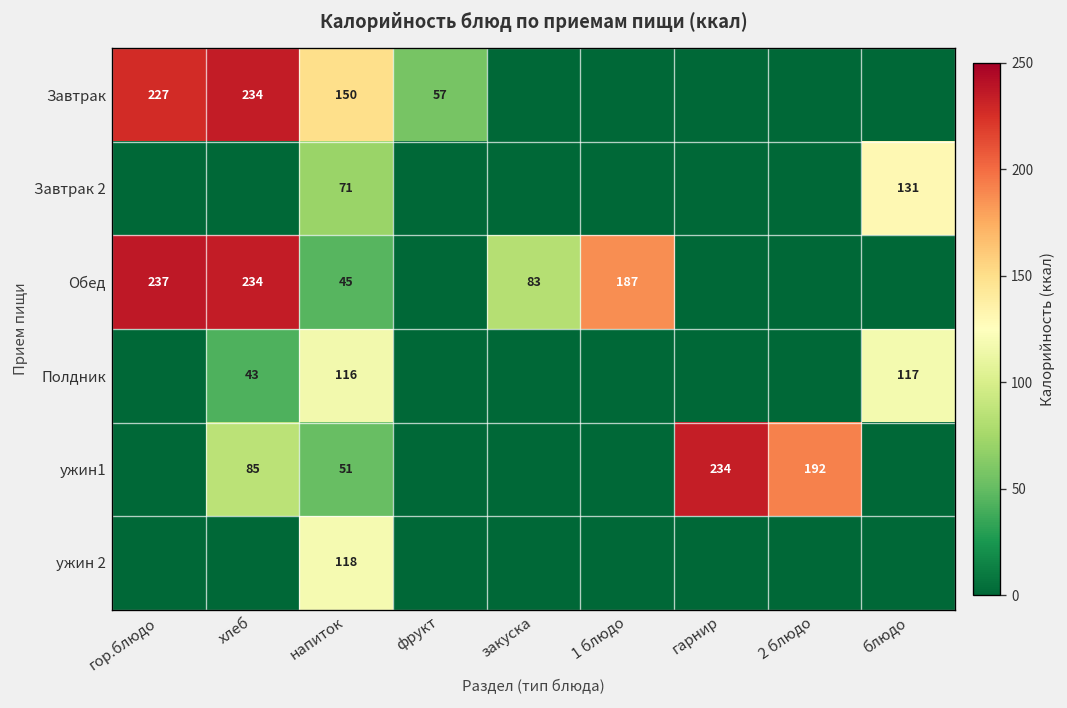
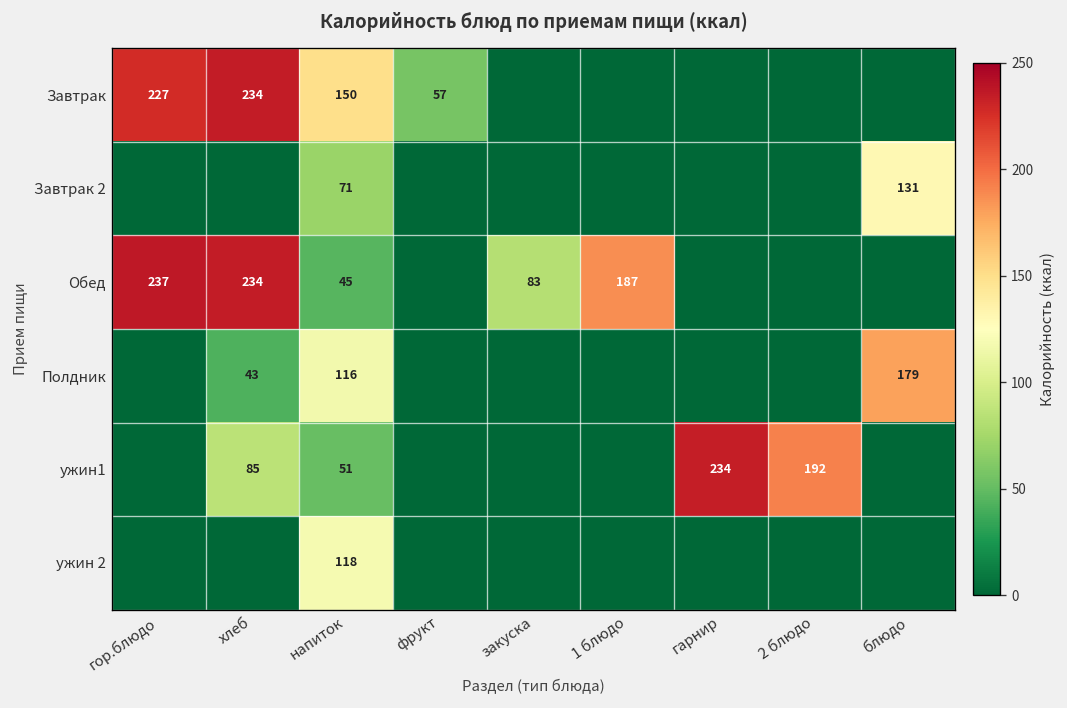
Полдник, блюдо: 117 -> 179
